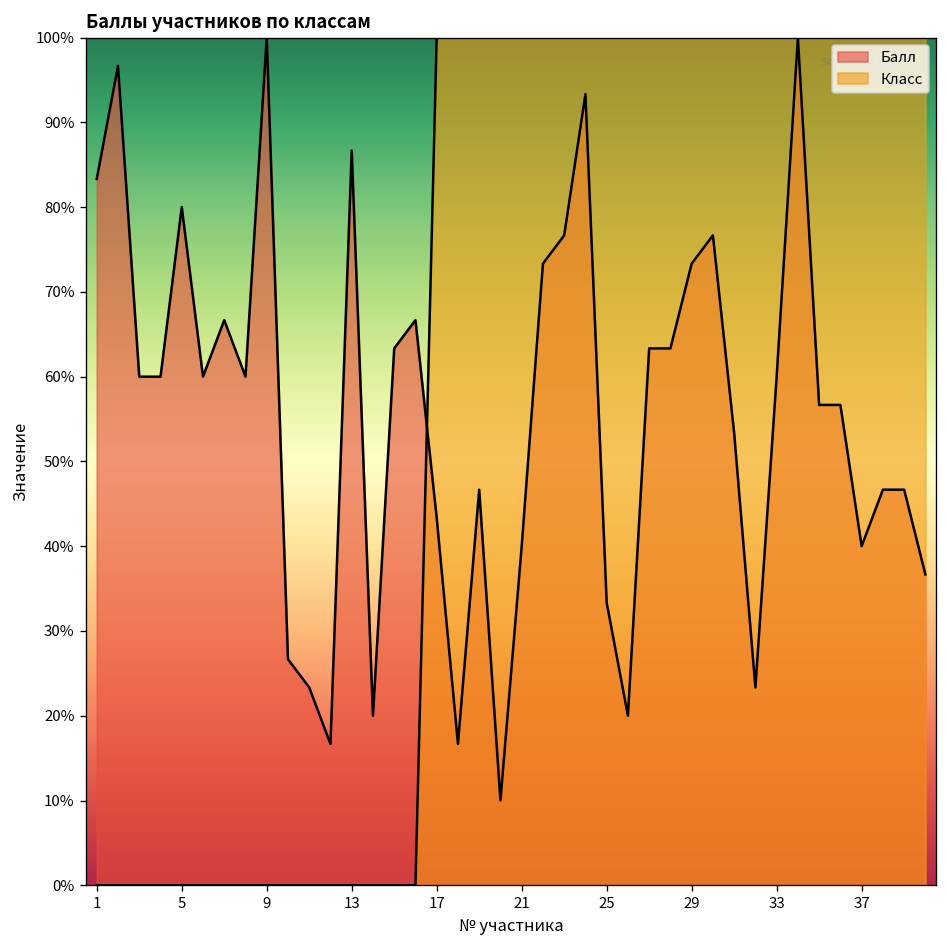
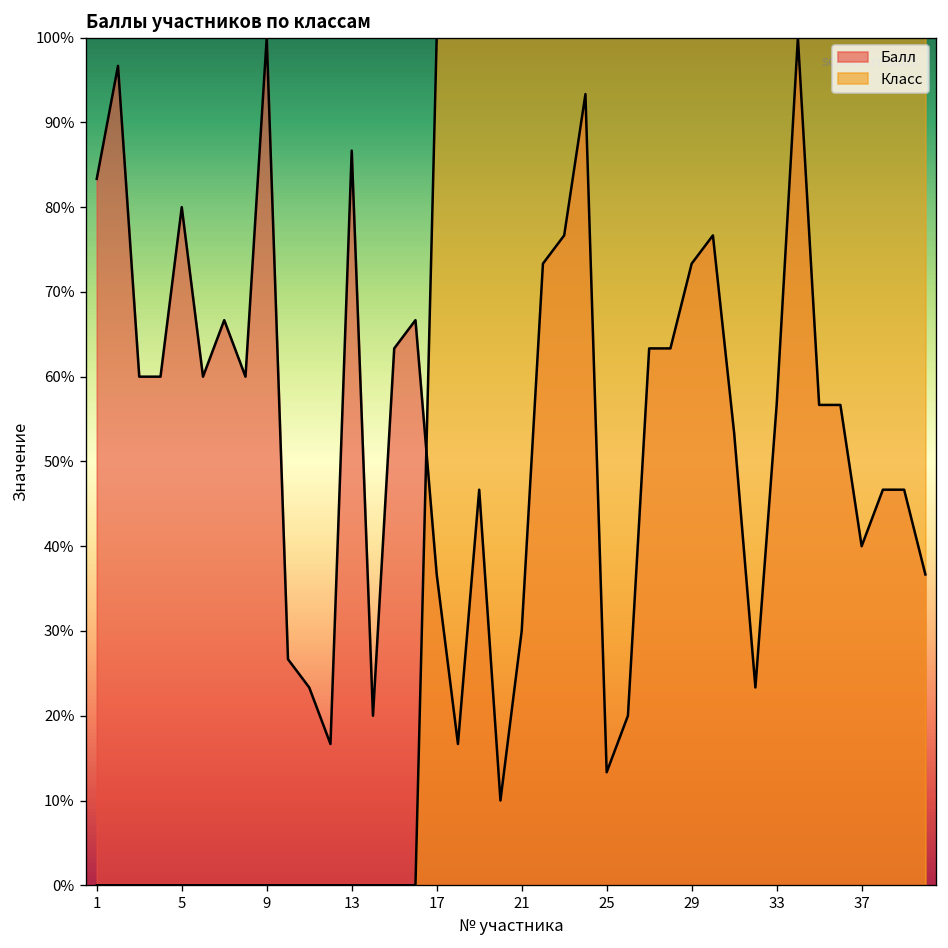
Балл, 17: 43% -> 37%
Балл, 21: 40% -> 30%
Балл, 25: 33% -> 13%
Балл, 33: 60% -> 57%
